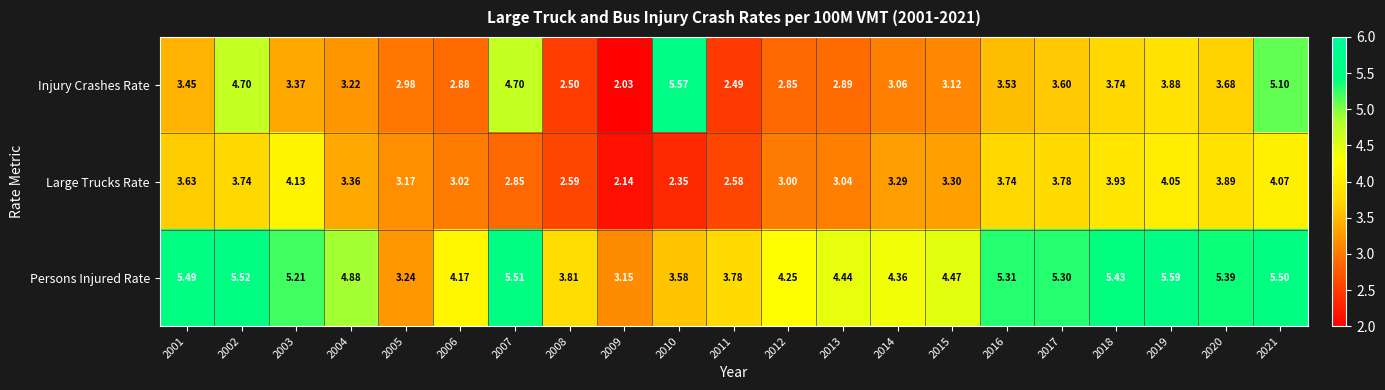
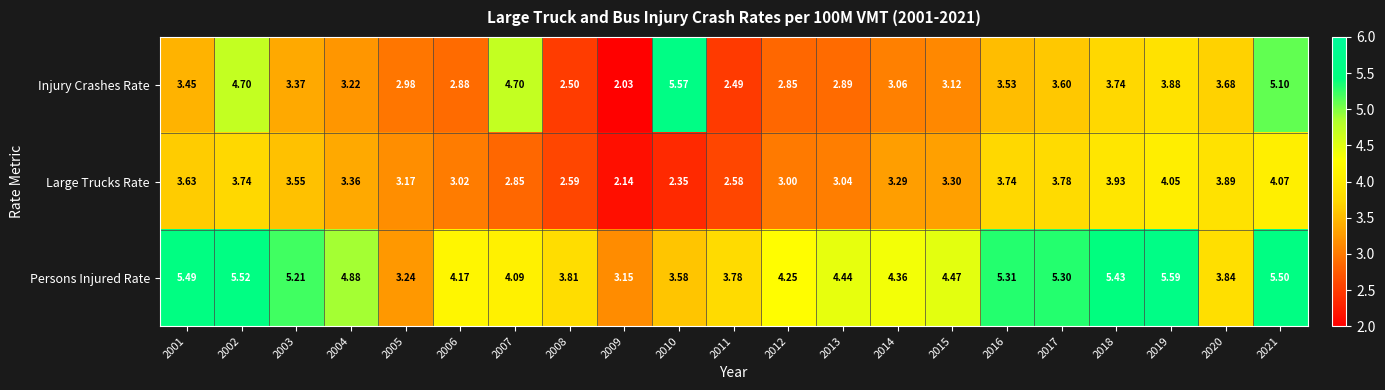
Large Trucks Rate, 2003: 4.13 -> 3.55
Persons Injured Rate, 2007: 5.51 -> 4.09
Persons Injured Rate, 2020: 5.39 -> 3.84
